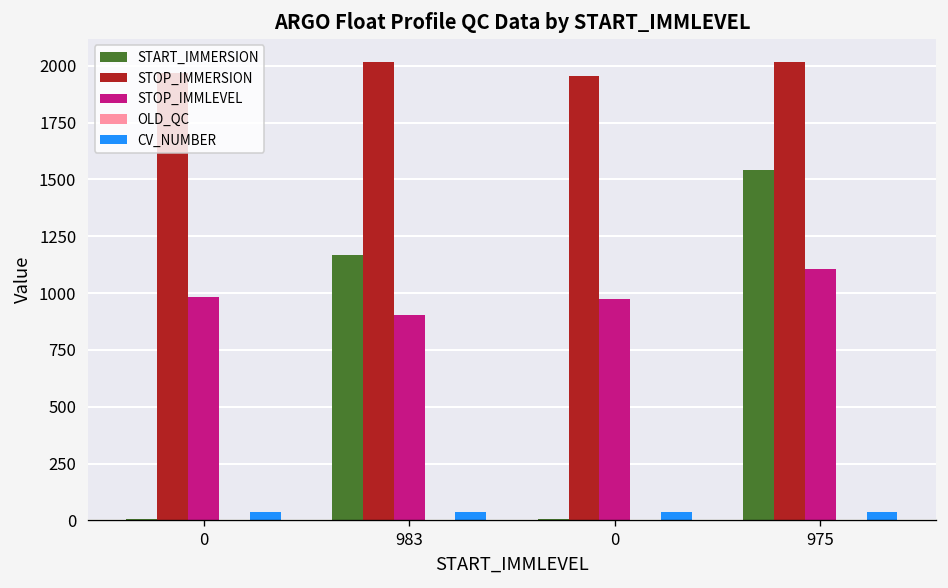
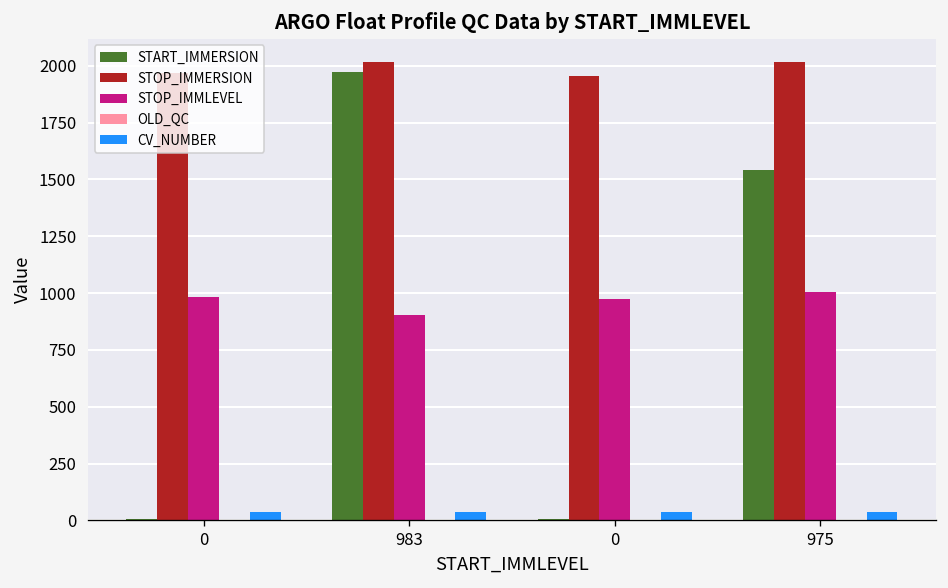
START_IMMERSION, 983: 1170 -> 1970
STOP_IMMLEVEL, 975: 1110 -> 1010
